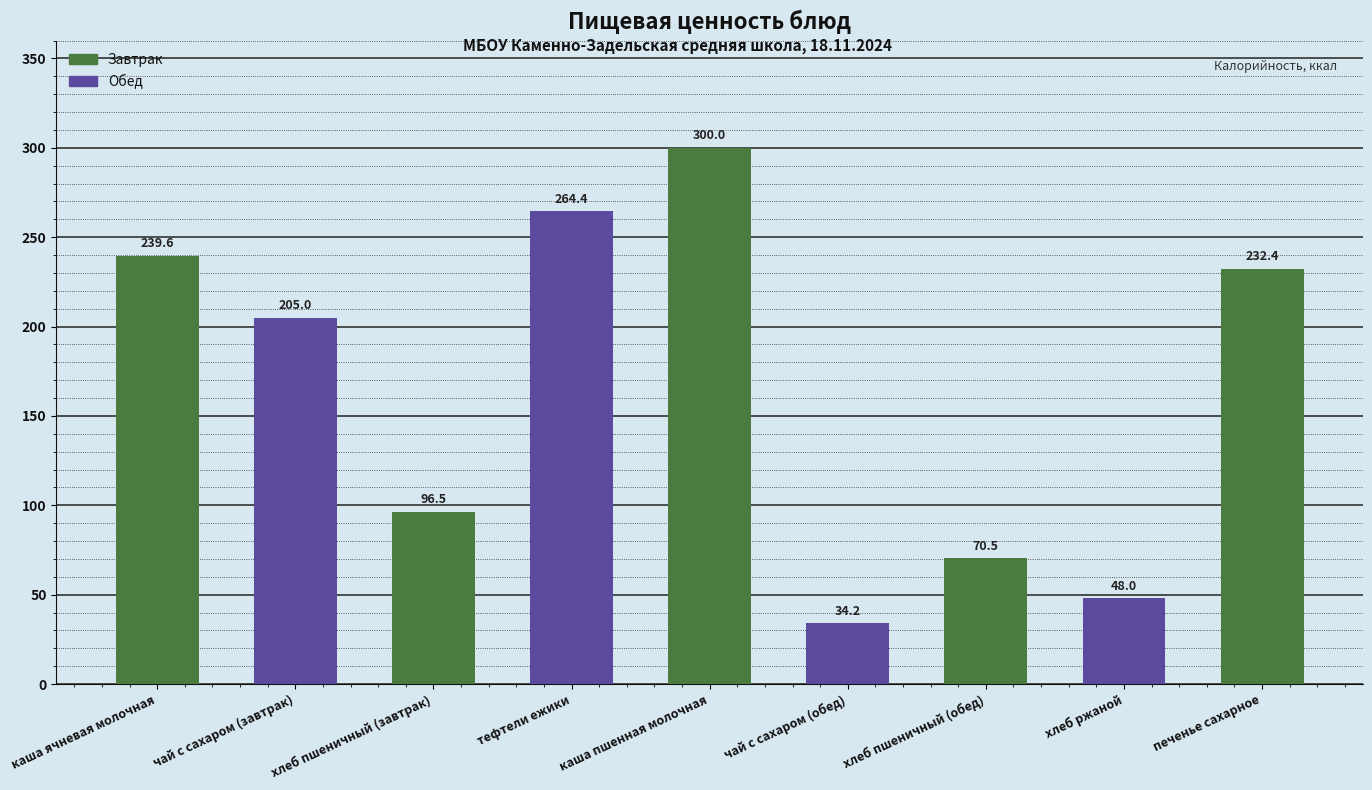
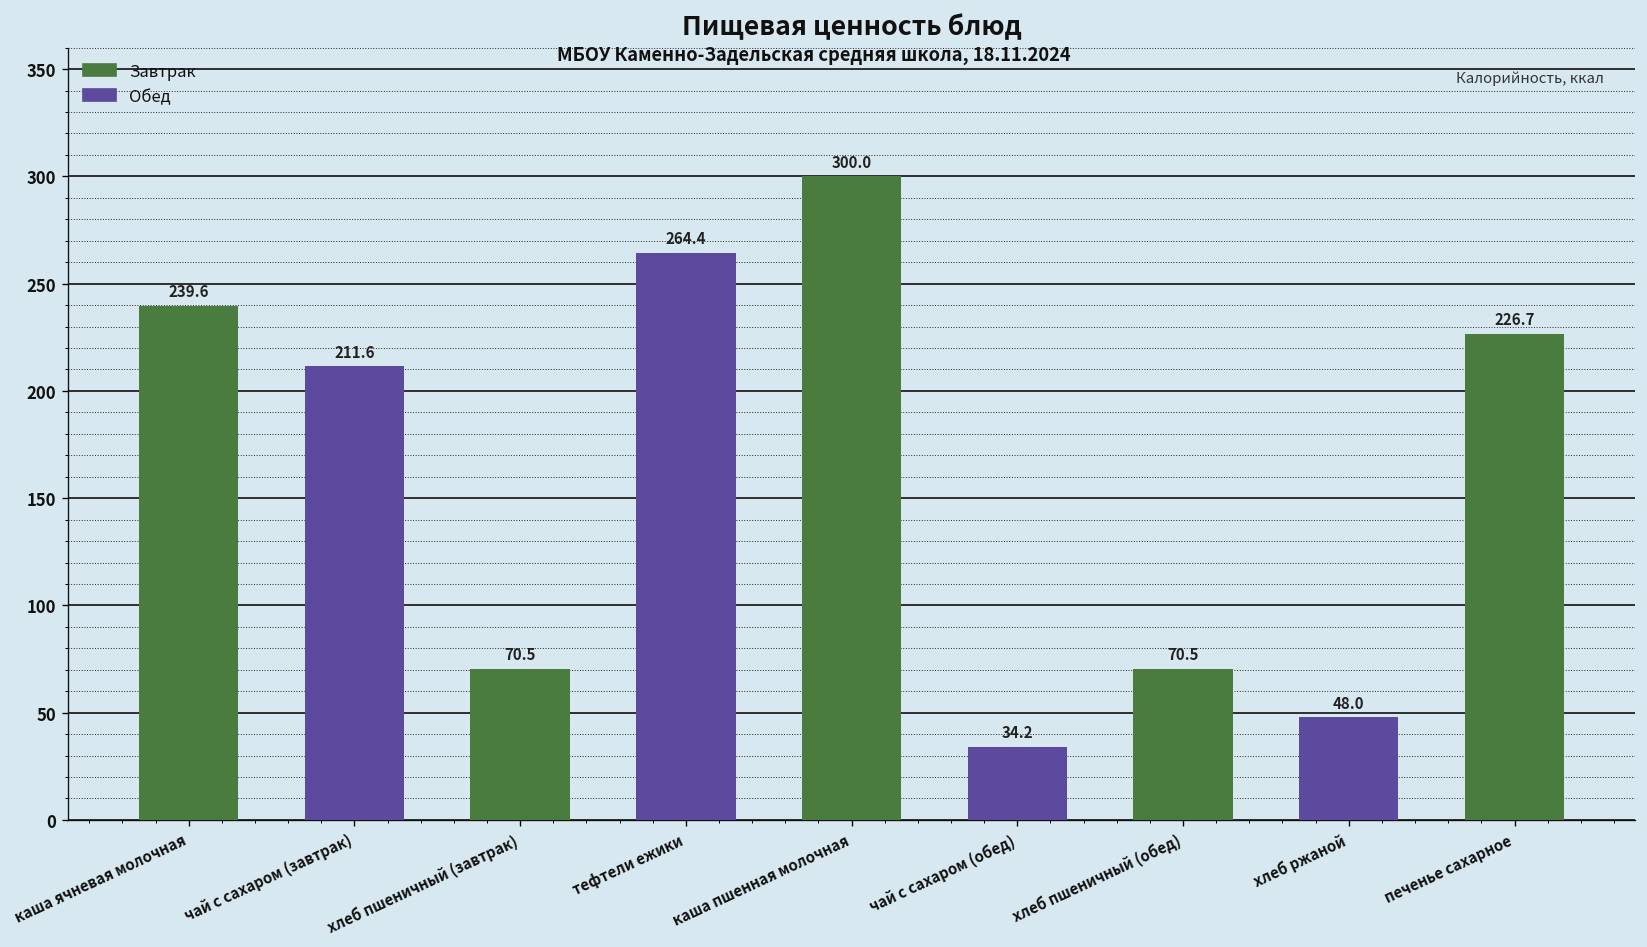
чай с сахаром (завтрак): 205.0 -> 211.6
хлеб пшеничный (завтрак): 96.5 -> 70.5
печенье сахарное: 232.4 -> 226.7
